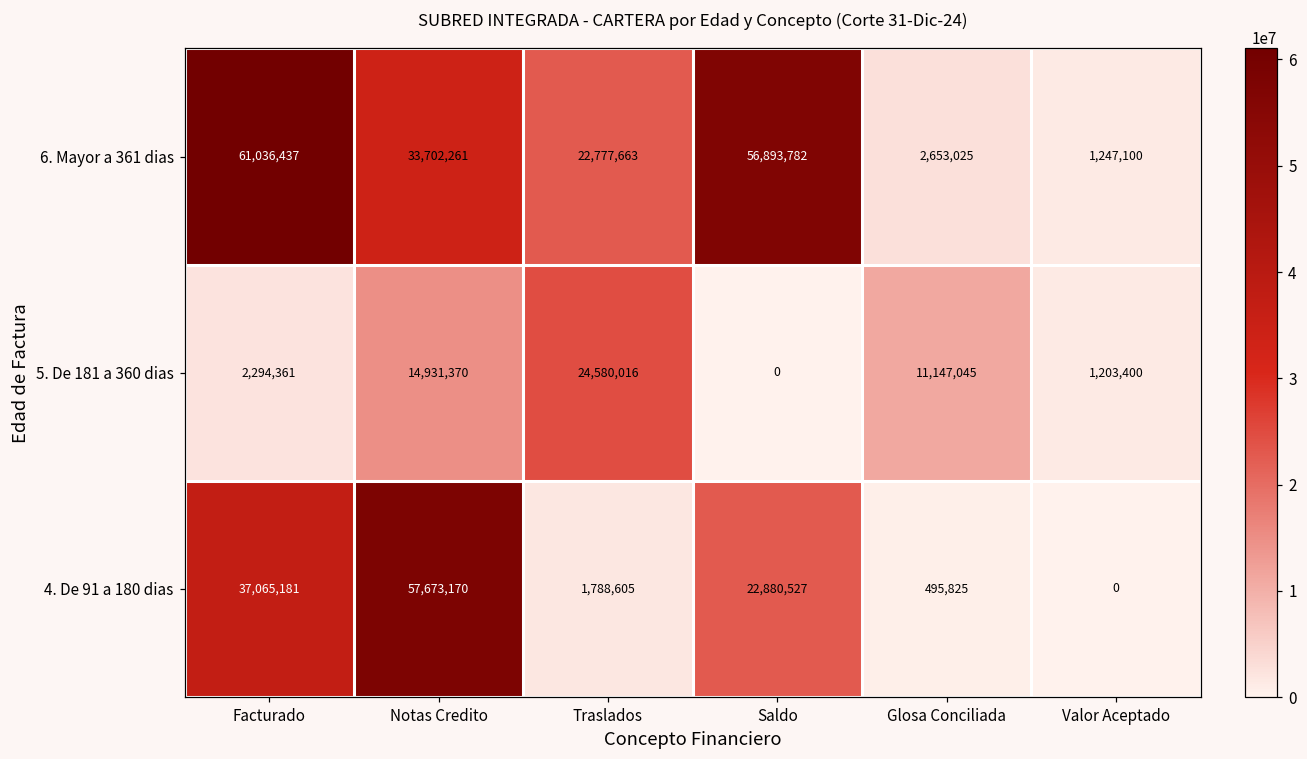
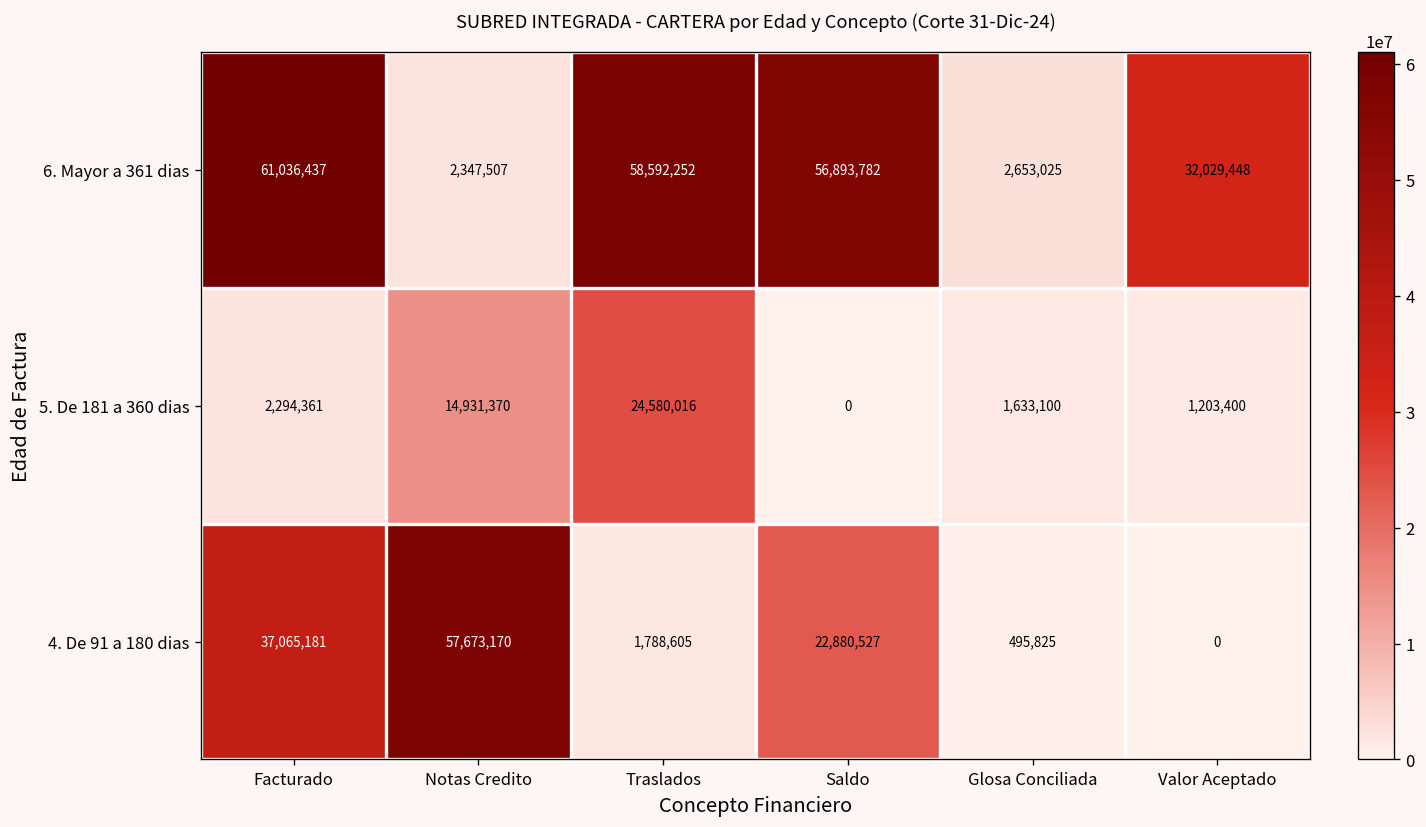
6. Mayor a 361 dias, Notas Credito: 33,702,261 -> 2,347,507
6. Mayor a 361 dias, Traslados: 22,777,663 -> 58,592,252
6. Mayor a 361 dias, Valor Aceptado: 1,247,100 -> 32,029,448
5. De 181 a 360 dias, Glosa Conciliada: 11,147,045 -> 1,633,100
